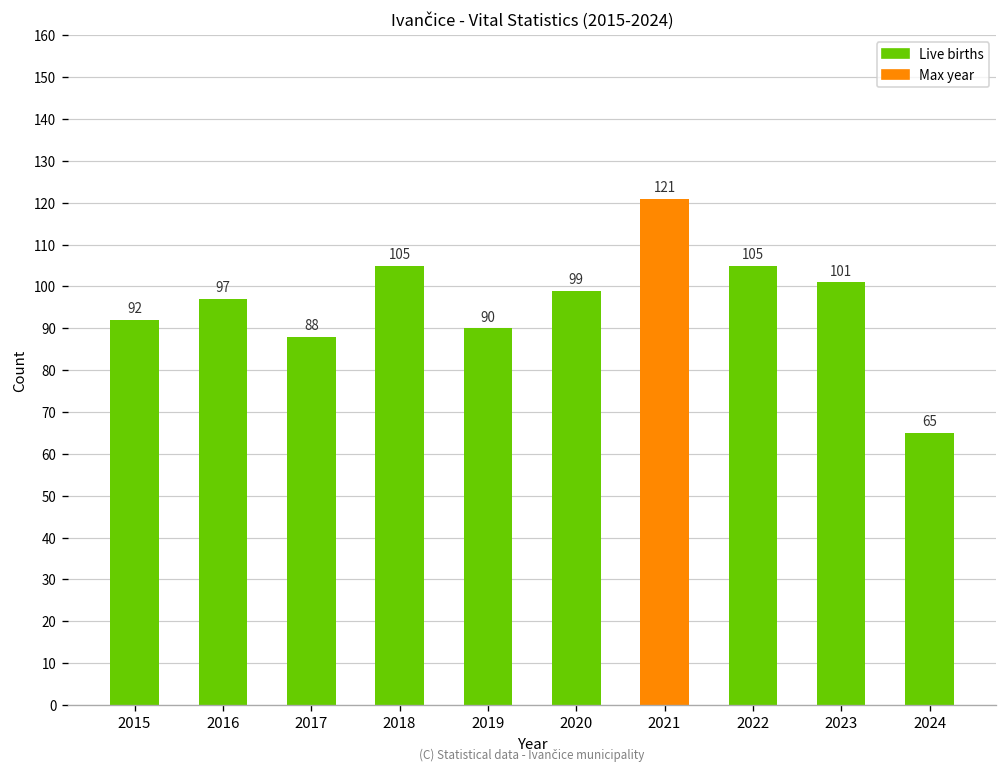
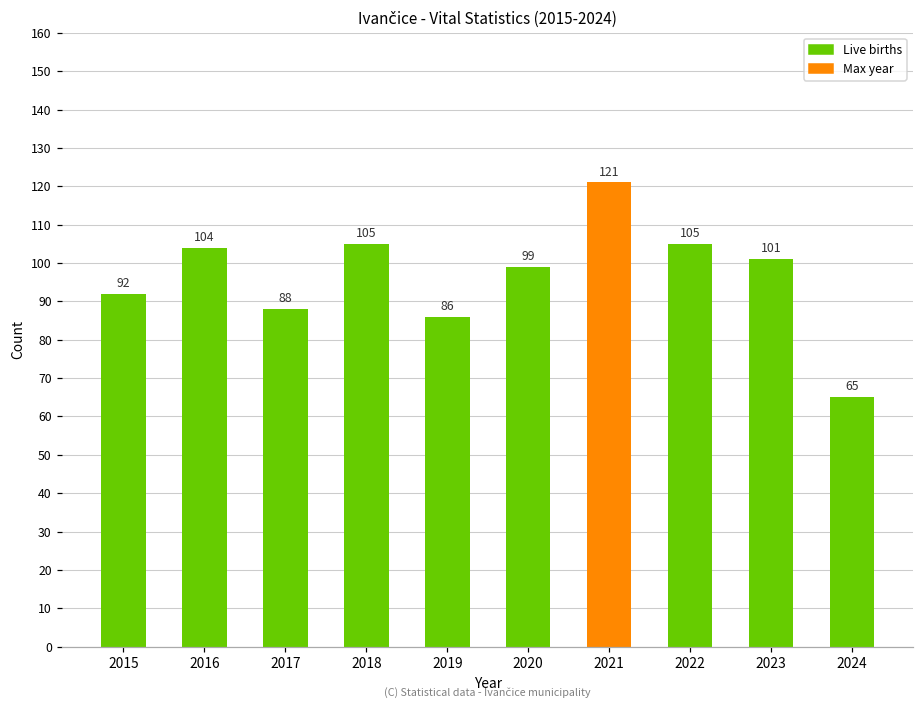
2016: 97 -> 104
2019: 90 -> 86
